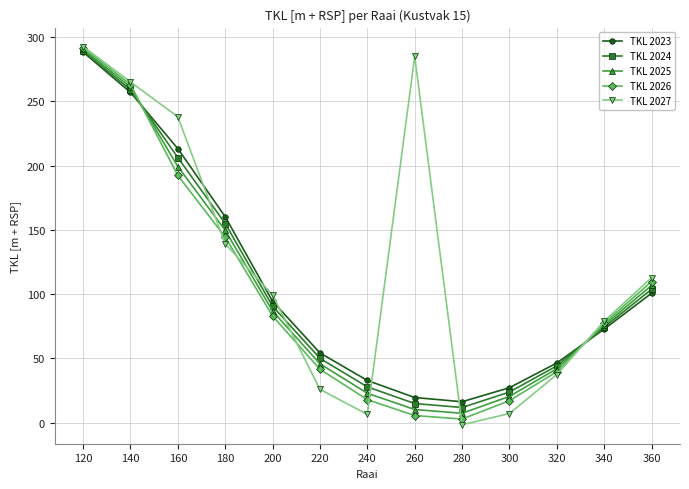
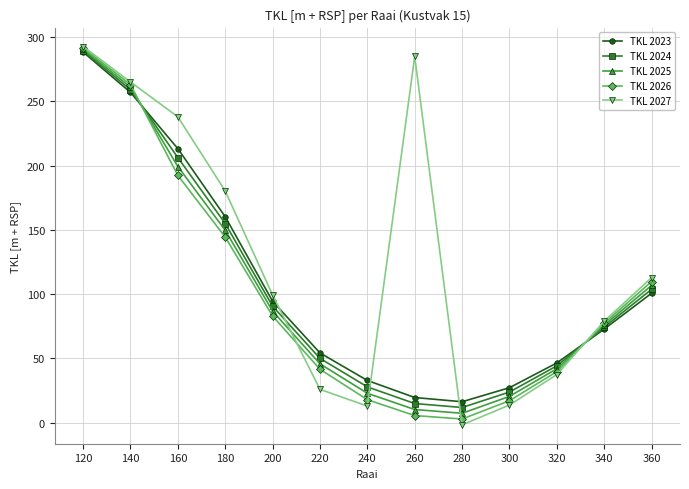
TKL 2027, 180: 139 -> 180
TKL 2027, 240: 6 -> 13
TKL 2027, 300: 7 -> 14
